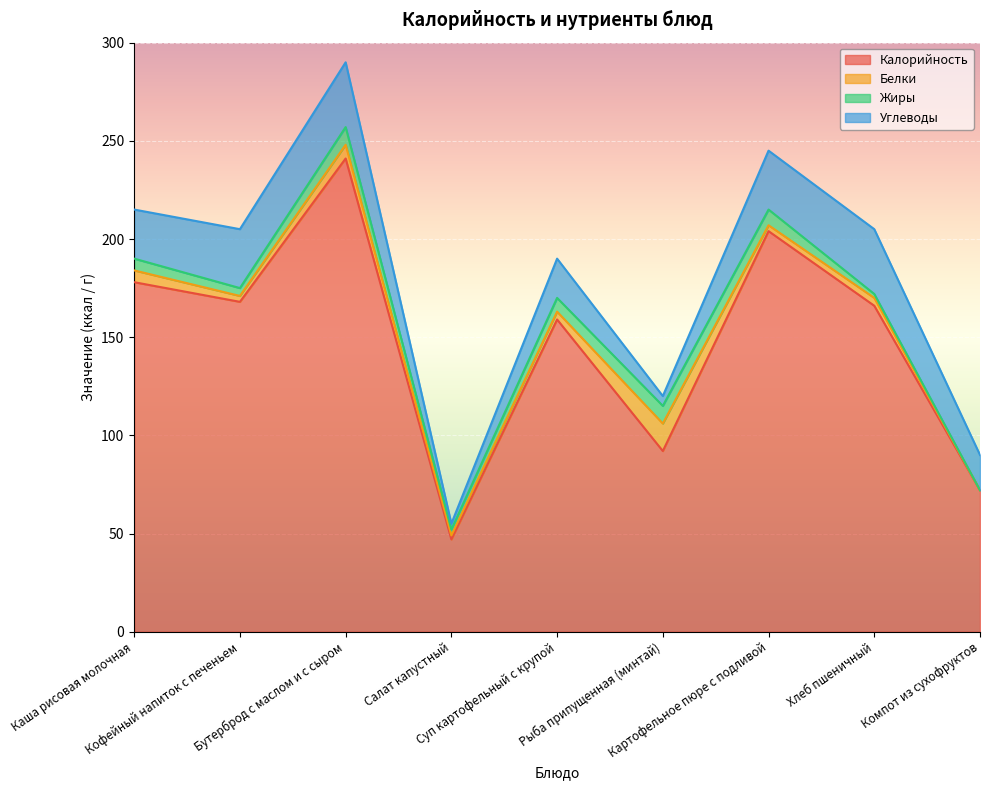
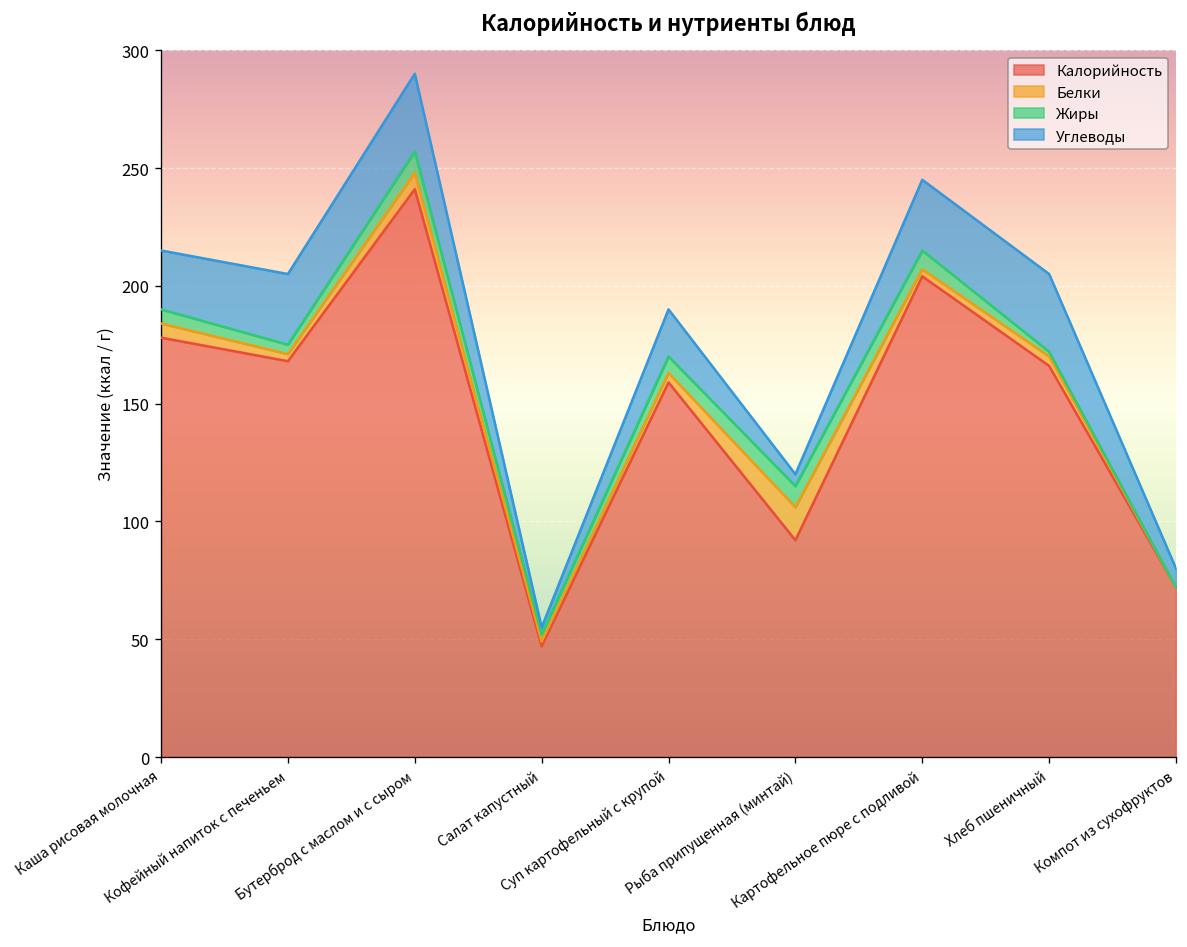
Углеводы, Компот из сухофруктов: 18 -> 8
